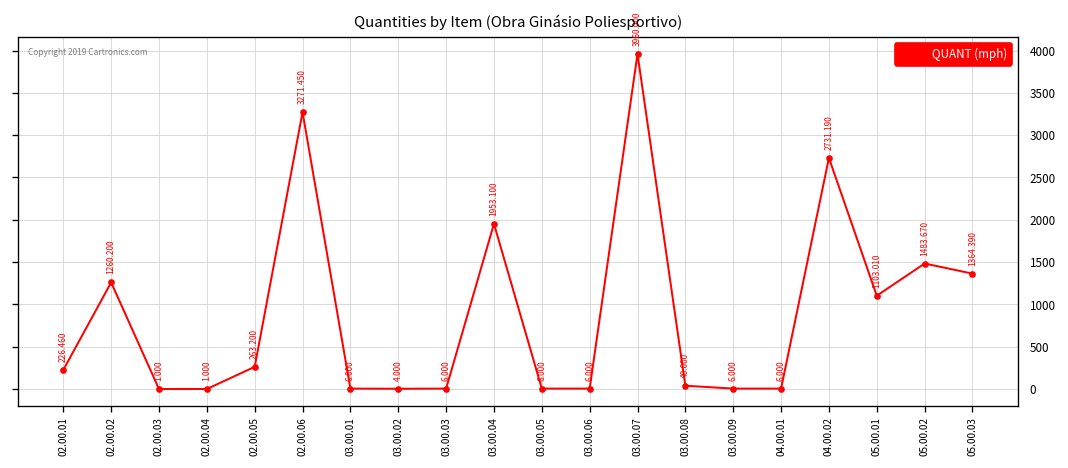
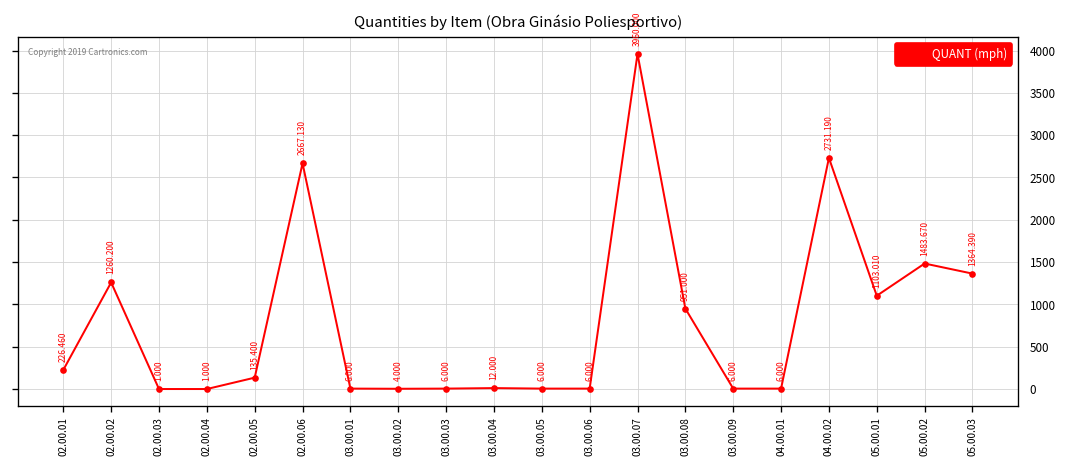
02.00.05: 263.200 -> 135.400
02.00.06: 3271.450 -> 2667.130
03.00.04: 1953.100 -> 12.000
03.00.08: 40.000 -> 951.000
